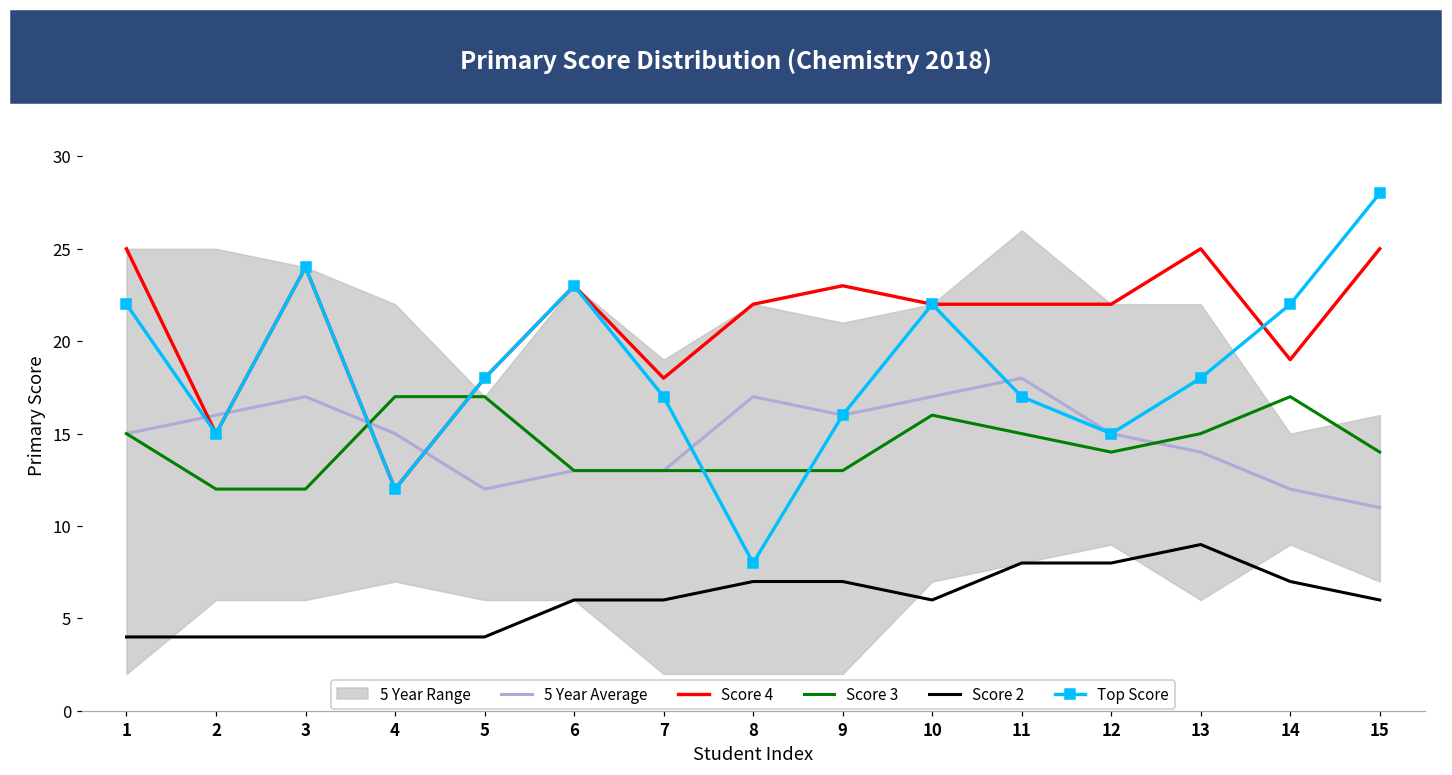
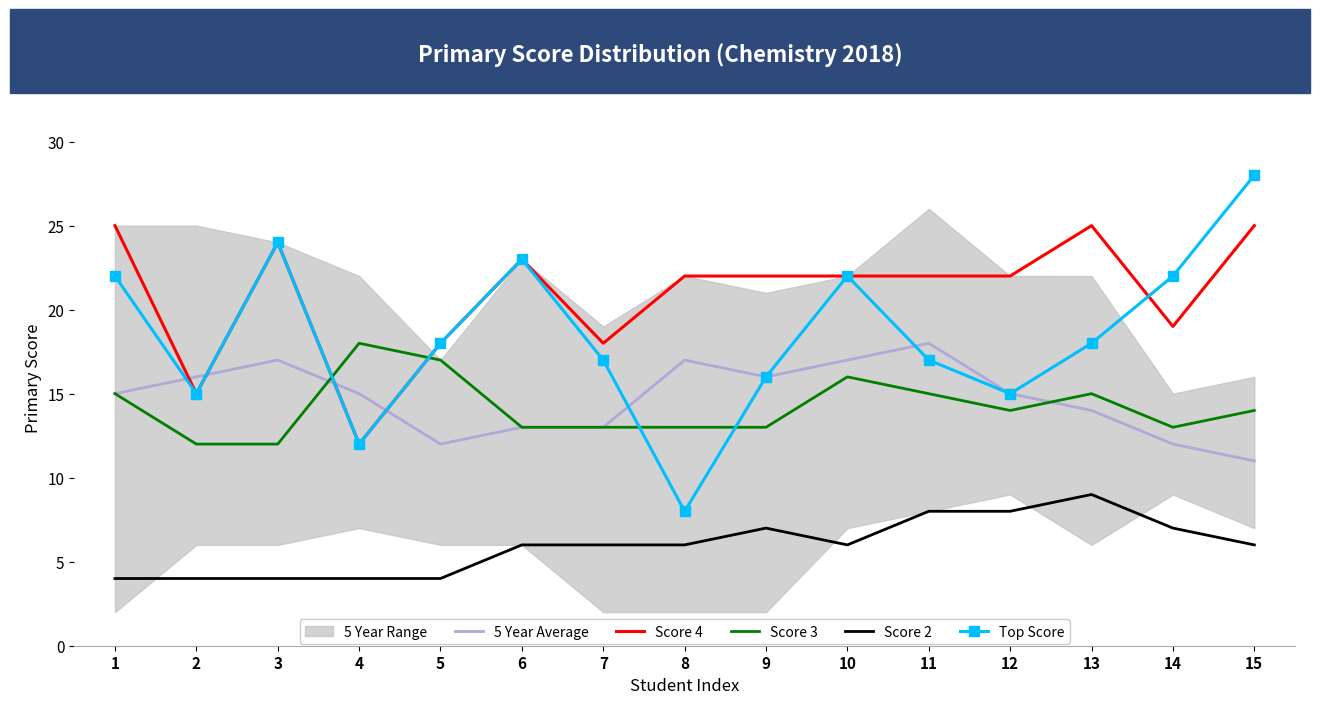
Score 3, 4: 17 -> 18
Score 2, 8: 7 -> 6
Score 4, 9: 23 -> 22
Score 3, 14: 17 -> 13
